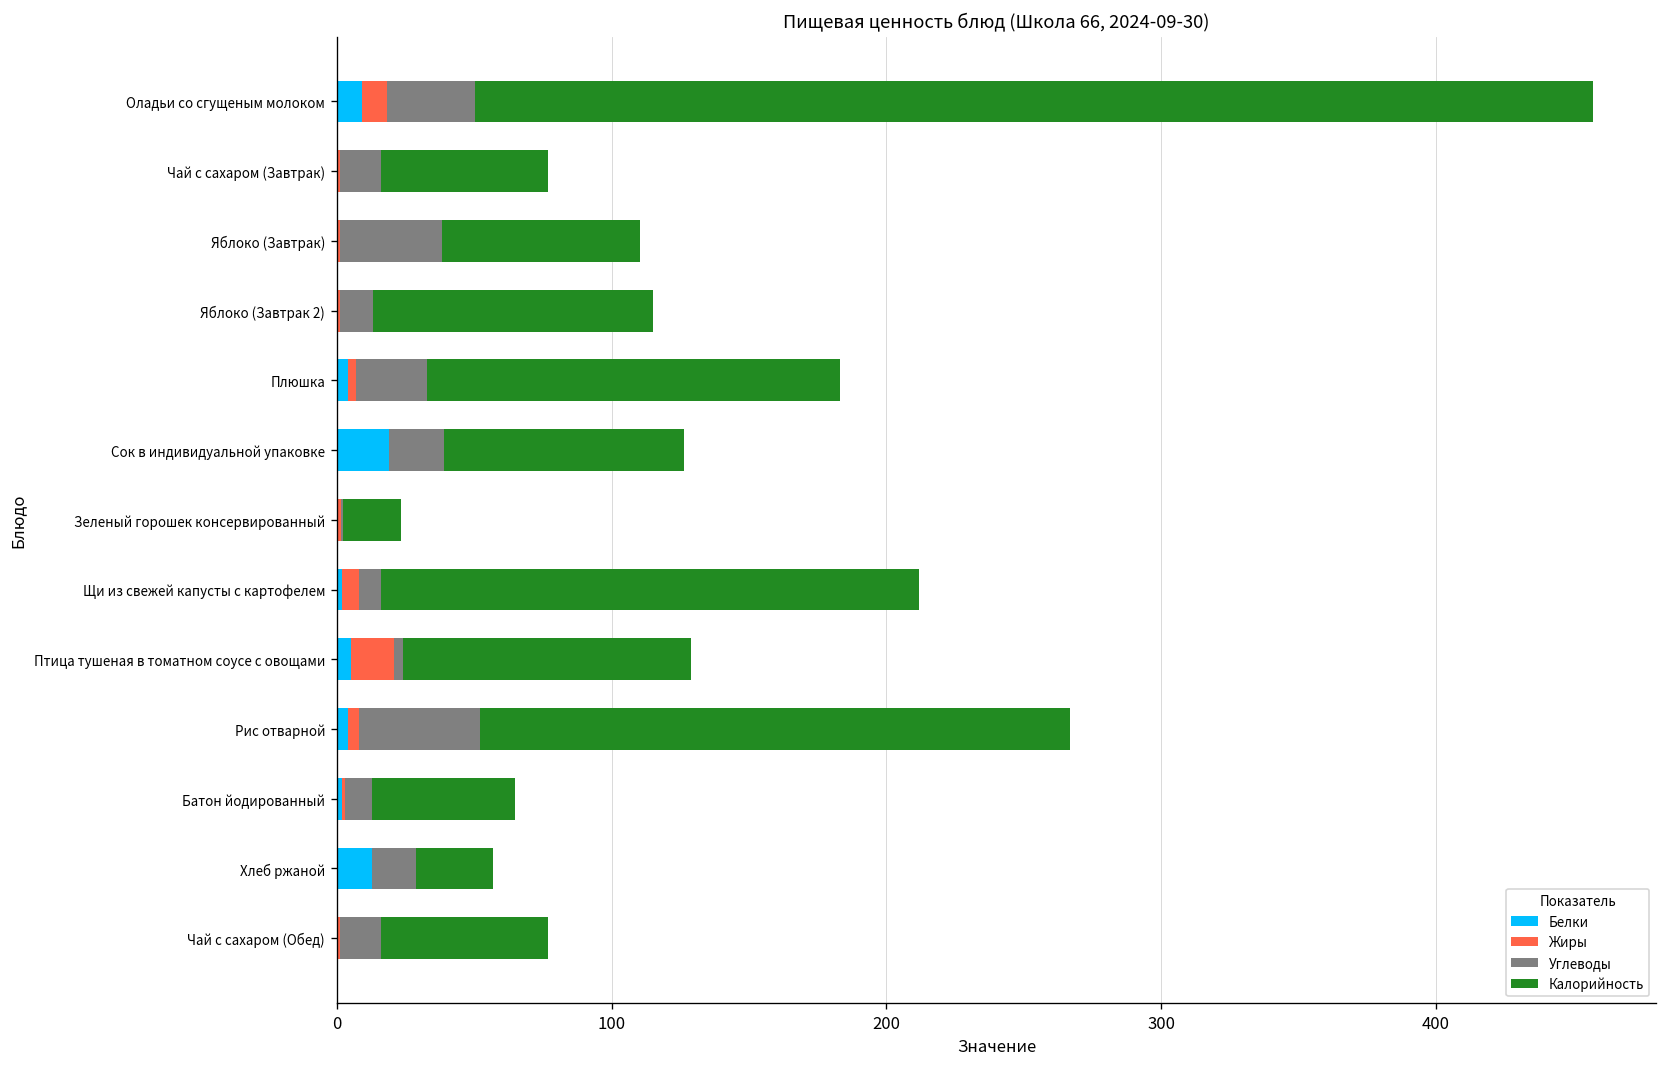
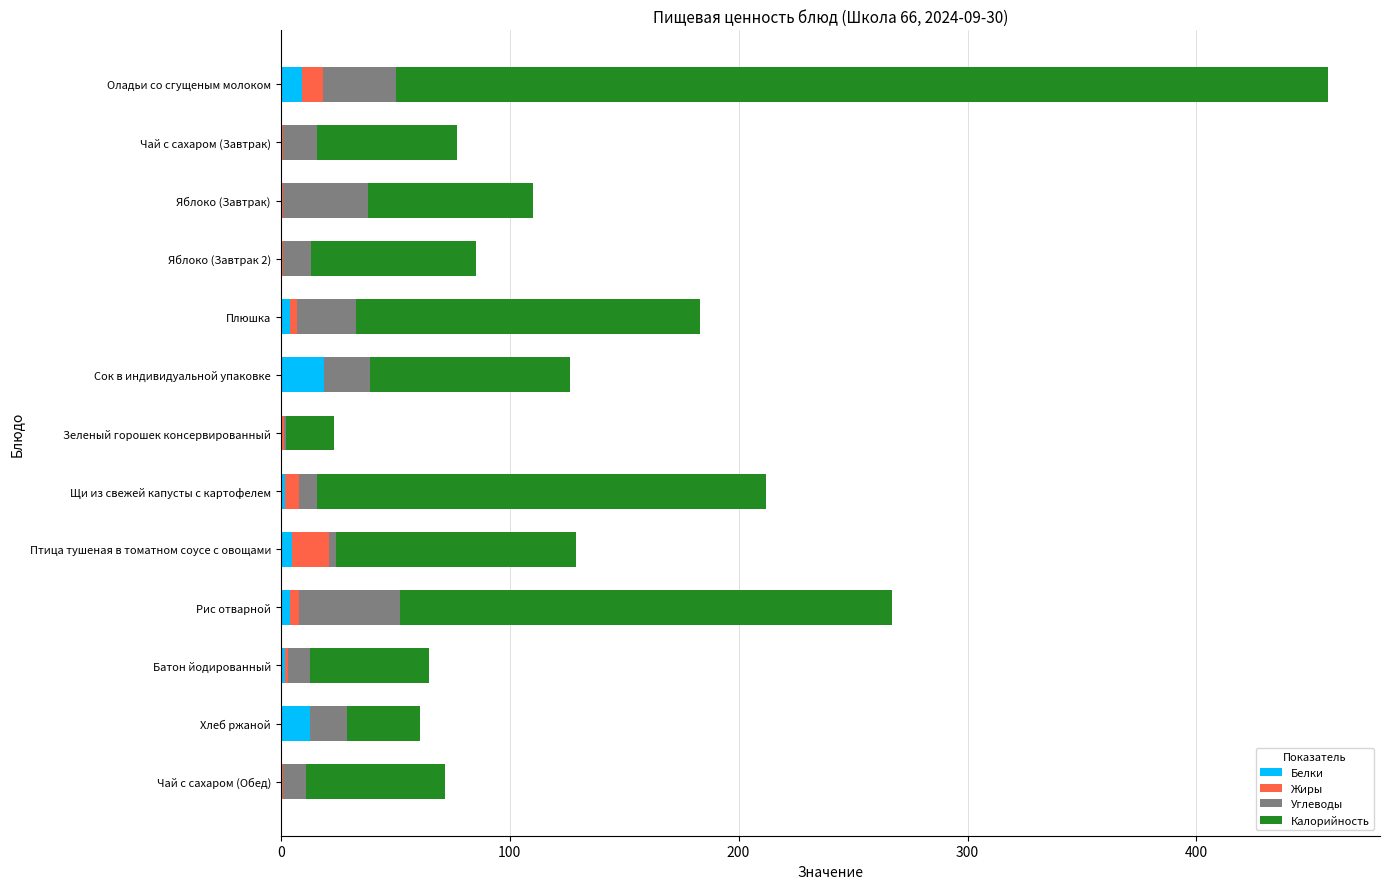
Калорийность, Яблоко (Завтрак 2): 102 -> 72
Калорийность, Хлеб ржаной: 28 -> 32
Углеводы, Чай с сахаром (Обед): 15 -> 10
